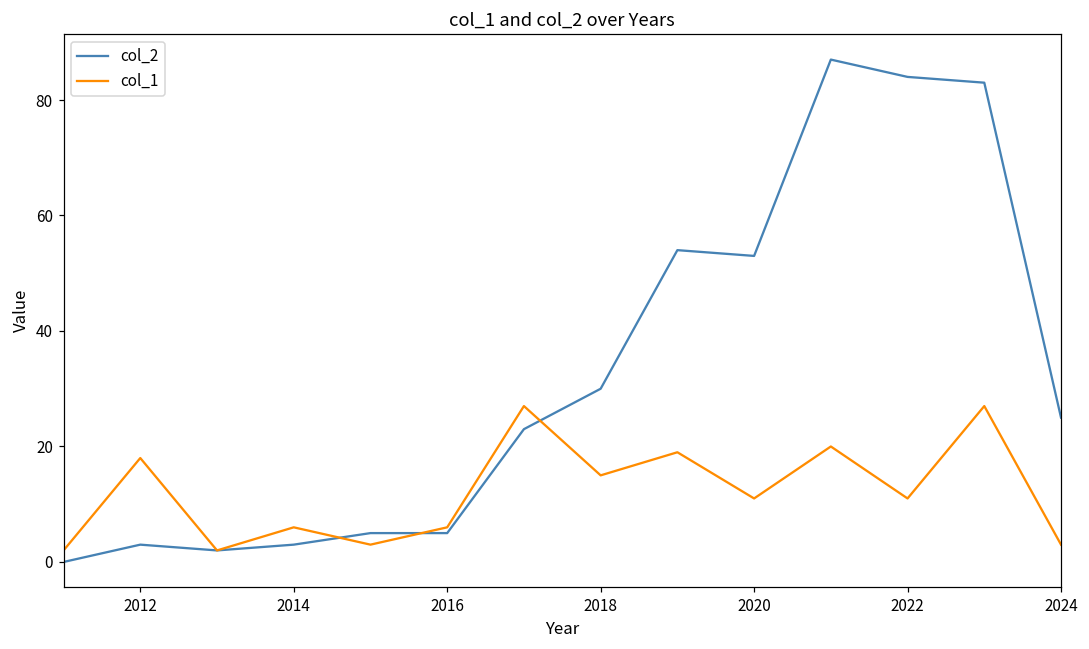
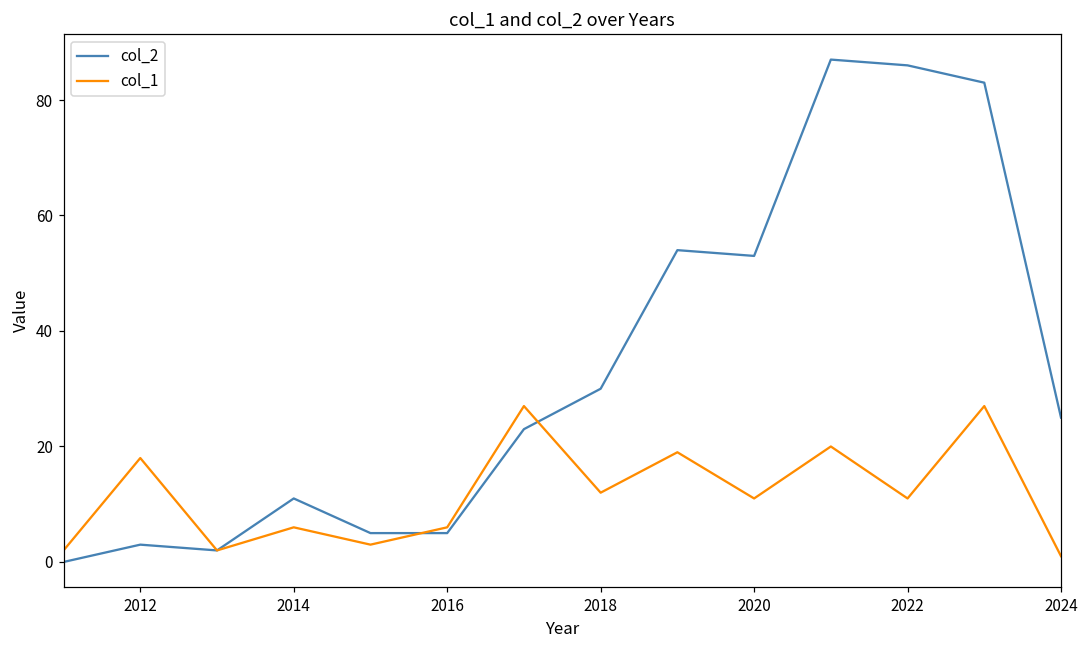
col_2, 2014: 3 -> 11
col_1, 2018: 15 -> 12
col_2, 2022: 84 -> 86
col_1, 2024: 3 -> 1
